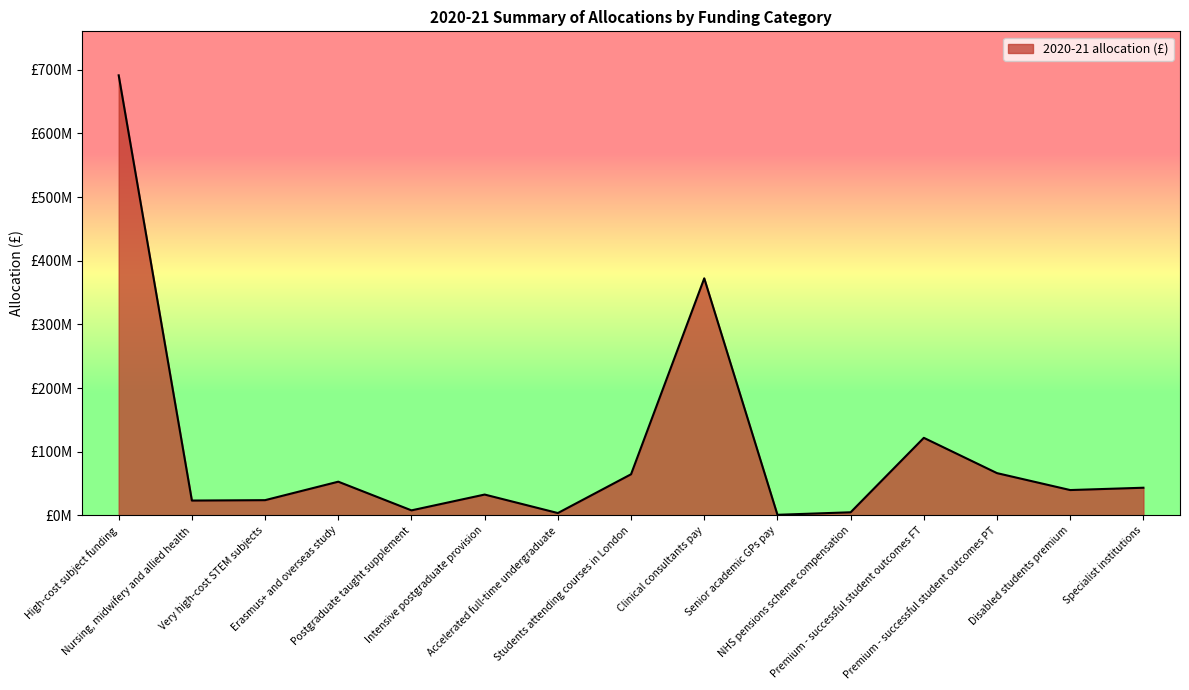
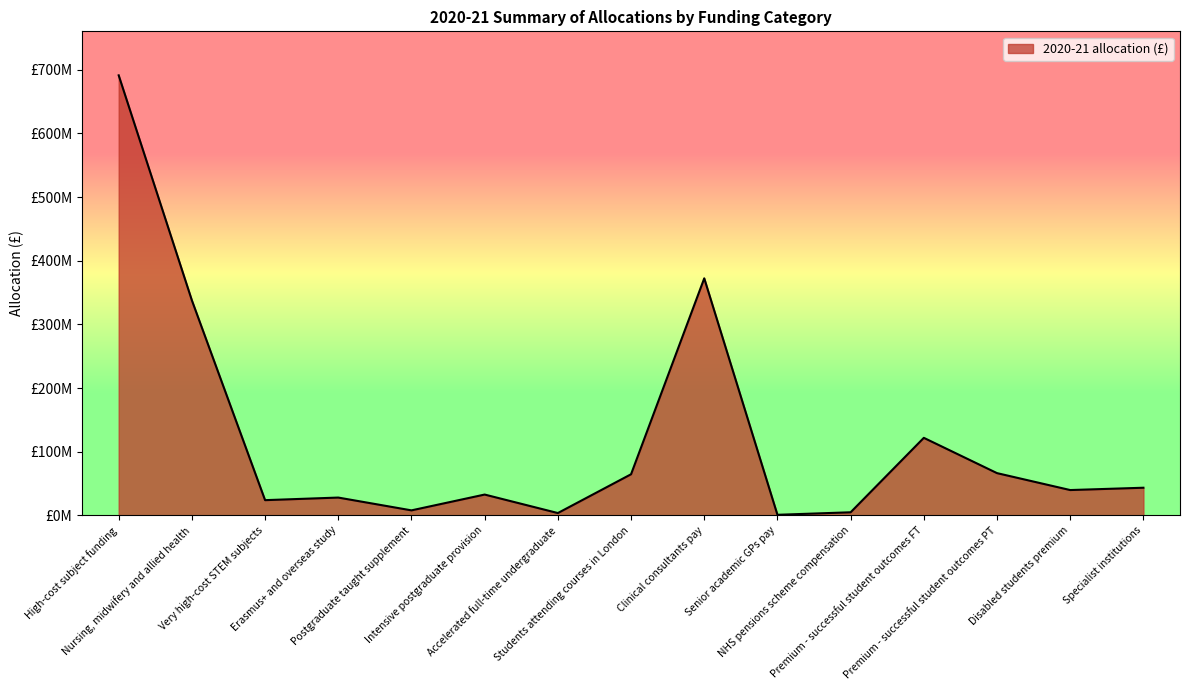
Nursing, midwifery and allied health: £20000000 -> £340000000
Erasmus+ and overseas study: £50000000 -> £30000000
